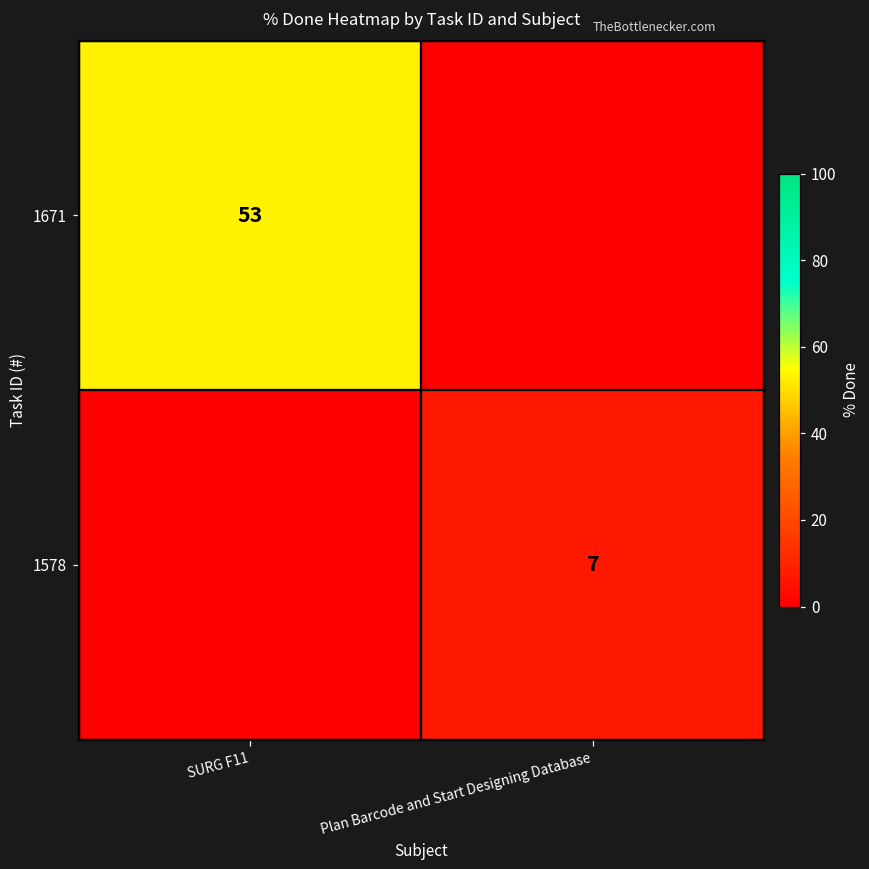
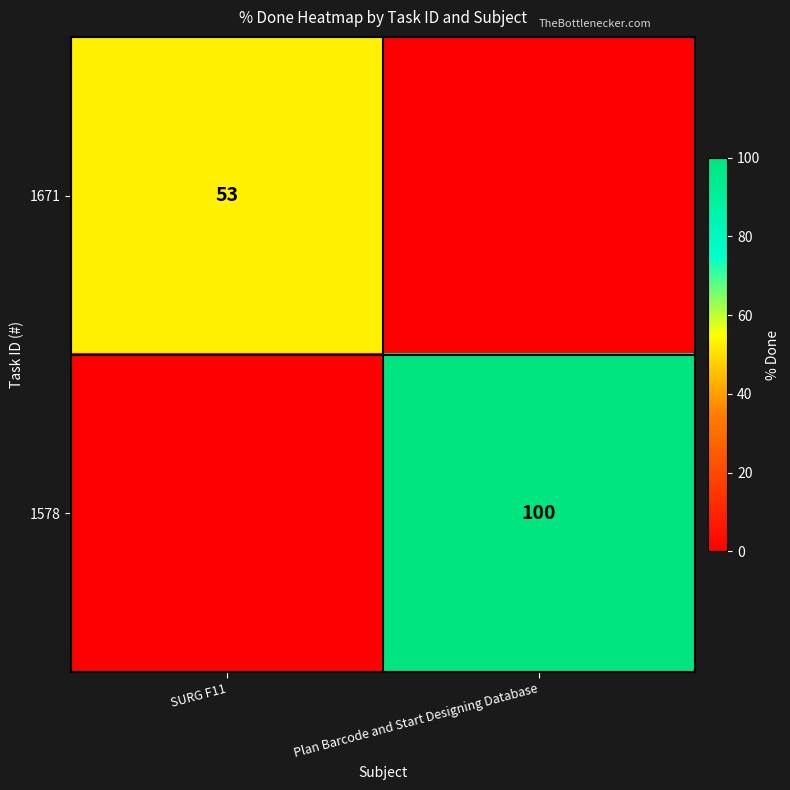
1578, Plan Barcode and Start Designing Database: 7 -> 100
